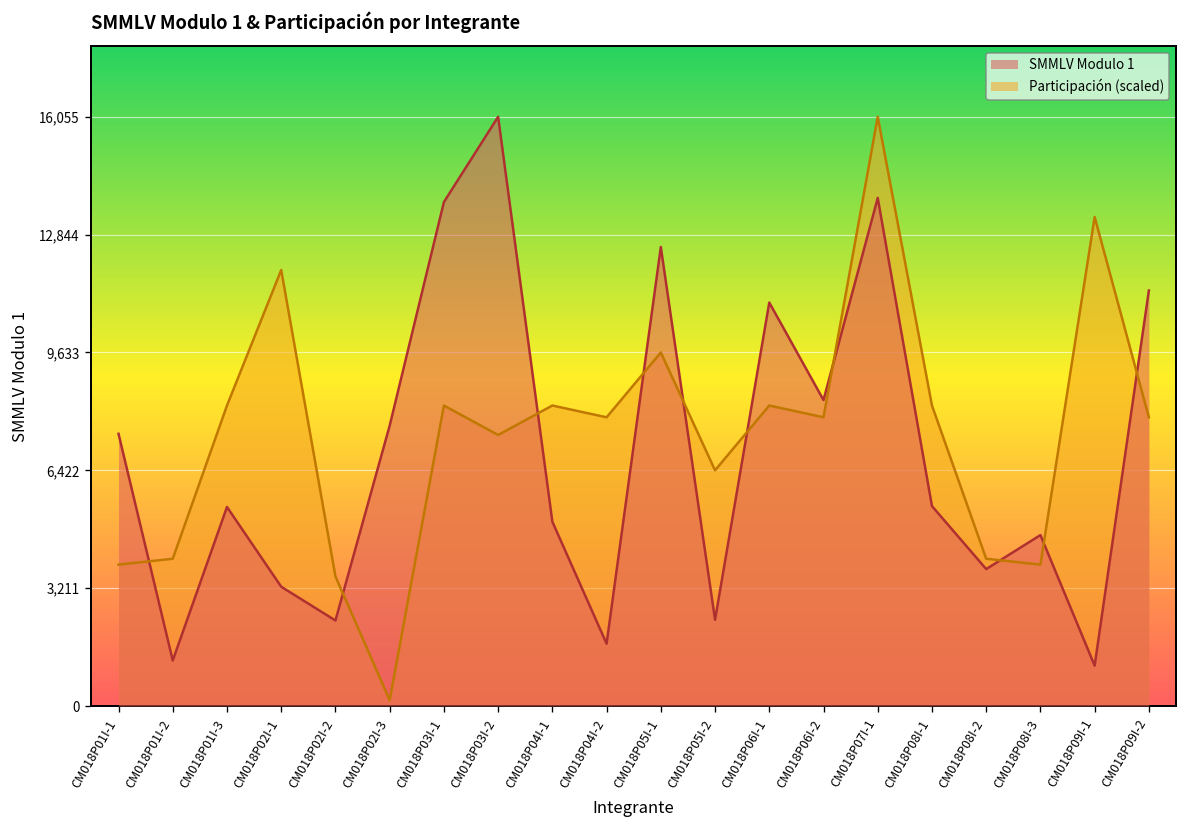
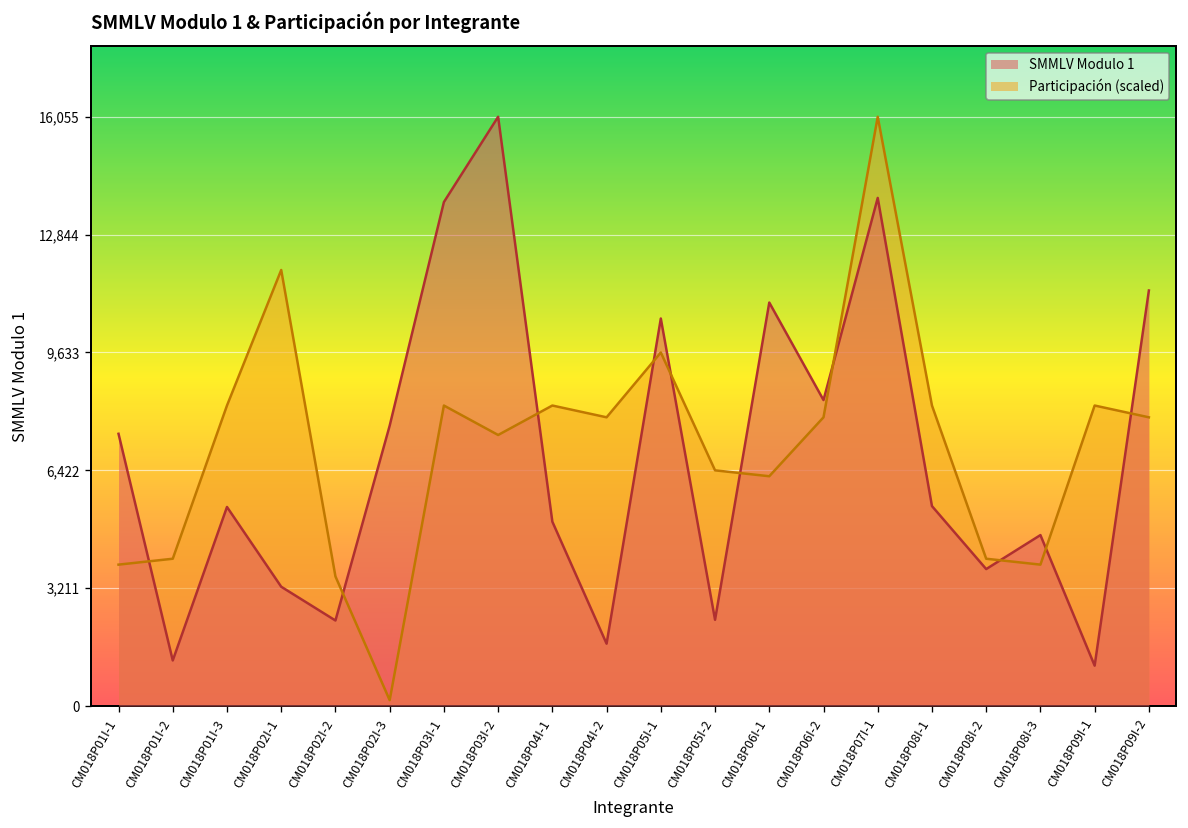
SMMLV Modulo 1, CM018P05I-1: 12,500 -> 10,600
Participación (scaled), CM018P06I-1: 8,200 -> 6,300
Participación (scaled), CM018P09I-1: 13,300 -> 8,200
